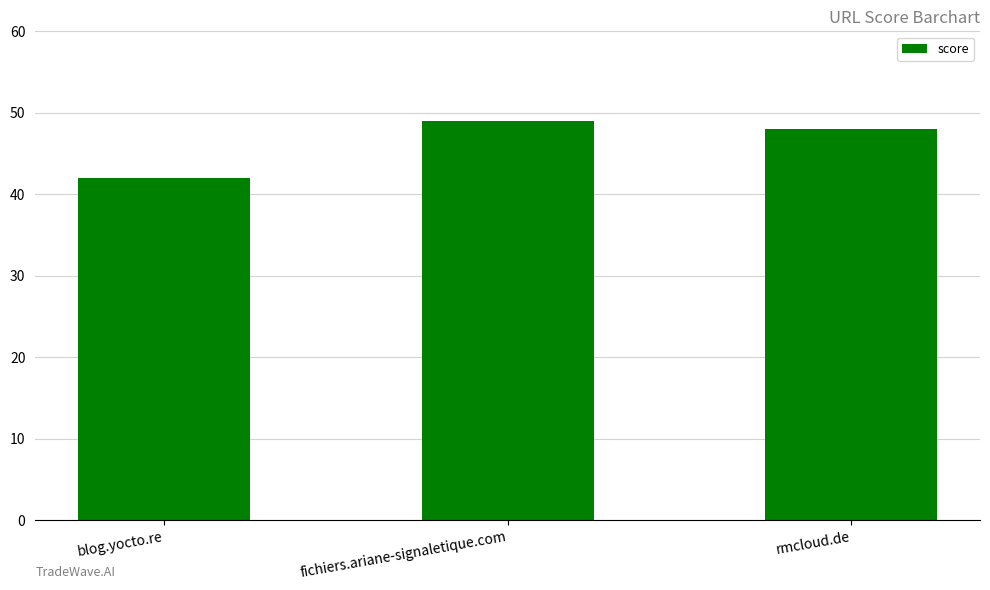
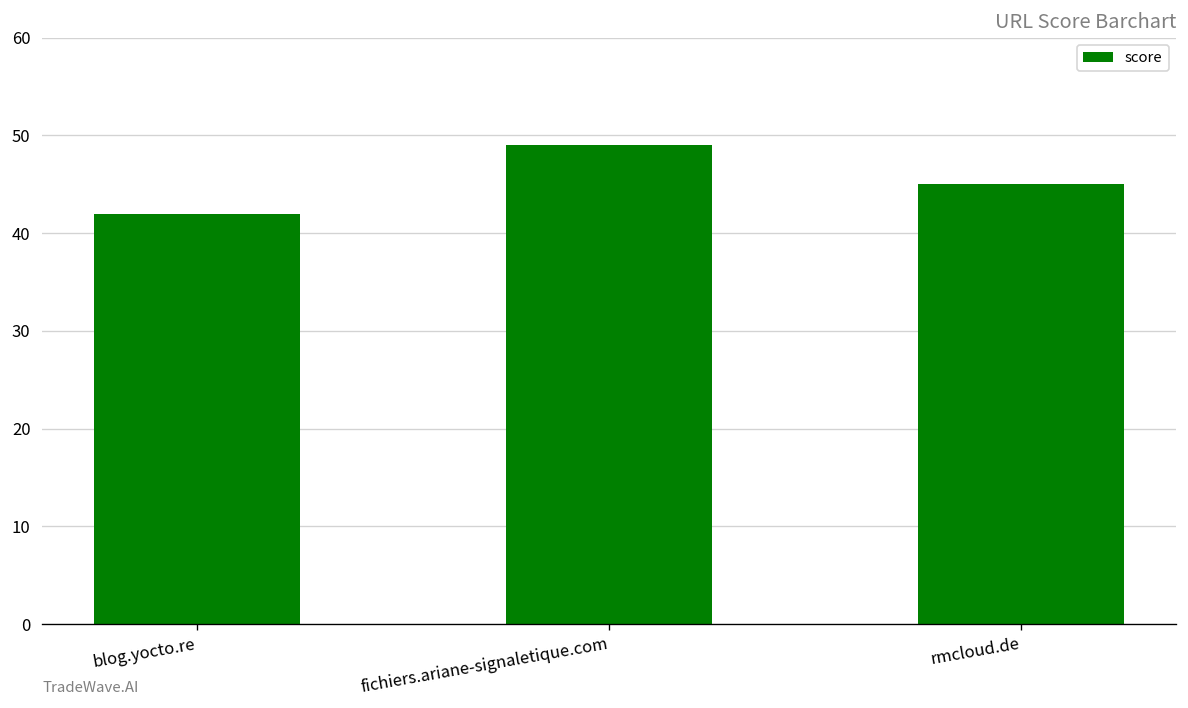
rmcloud.de: 48 -> 45
